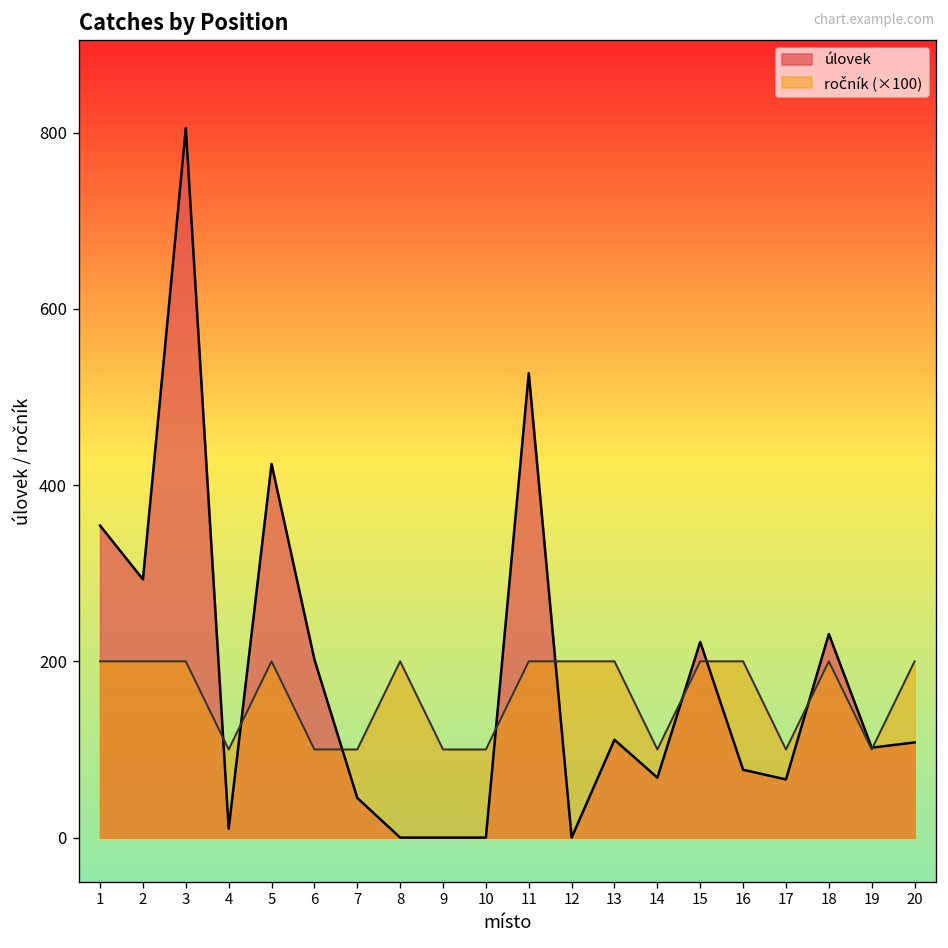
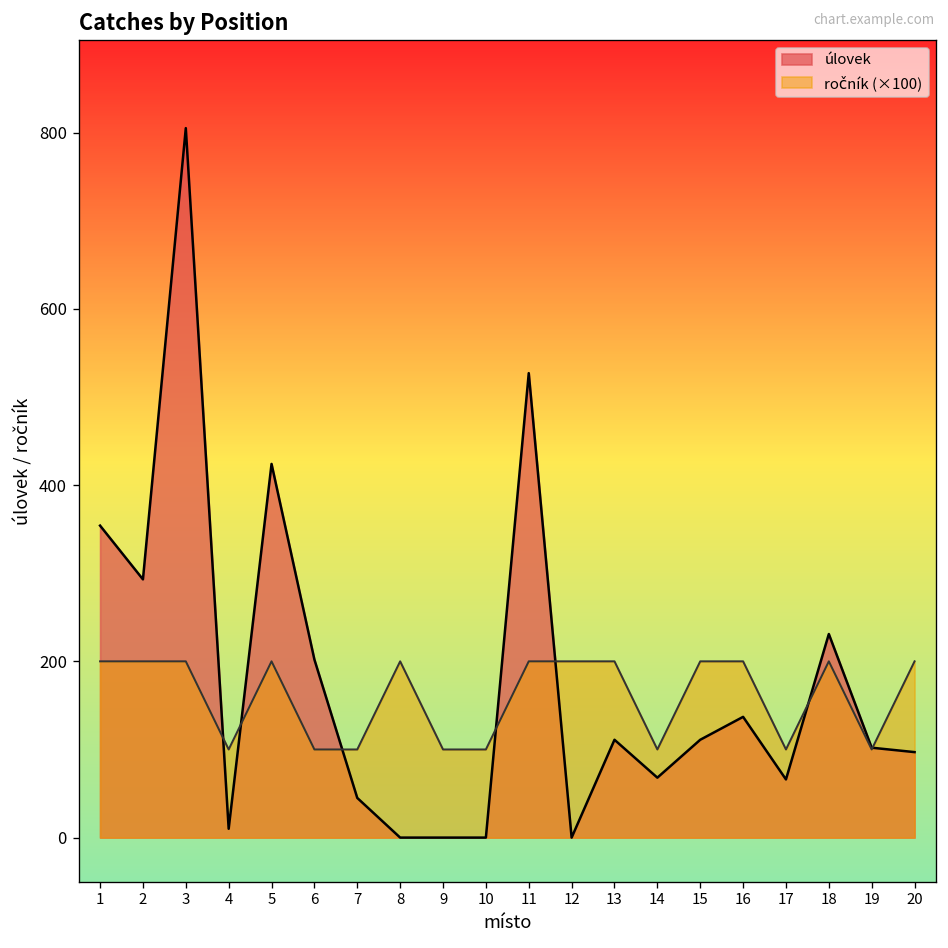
úlovek, 15: 220 -> 110
úlovek, 16: 80 -> 140
úlovek, 20: 110 -> 100
